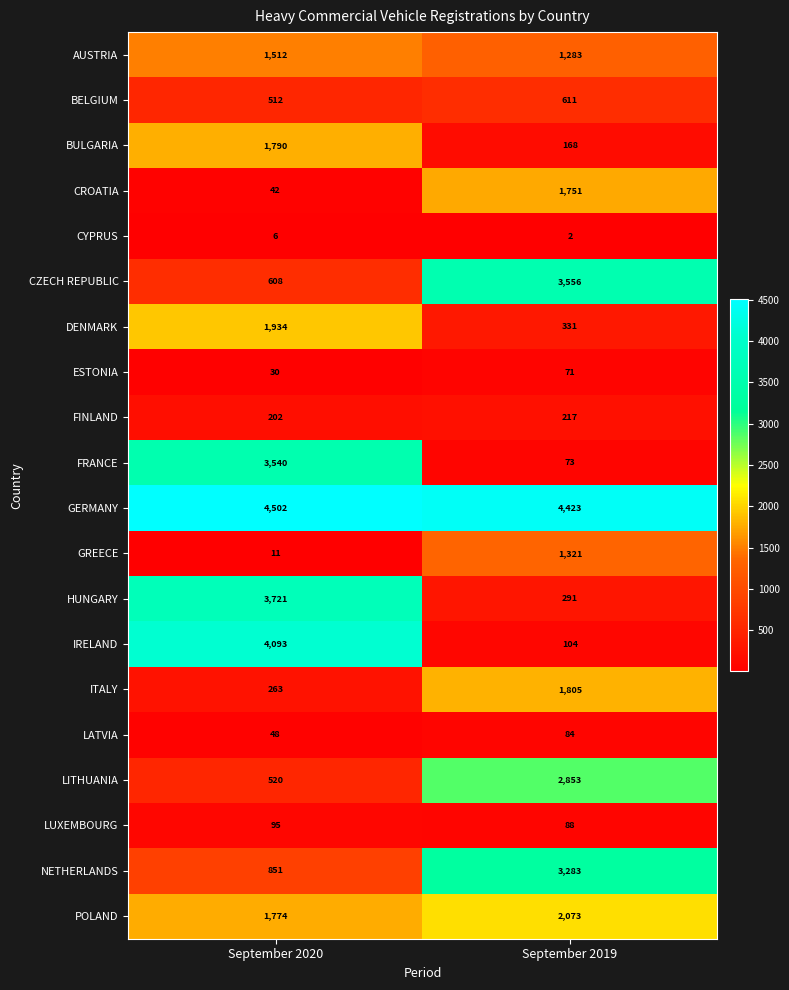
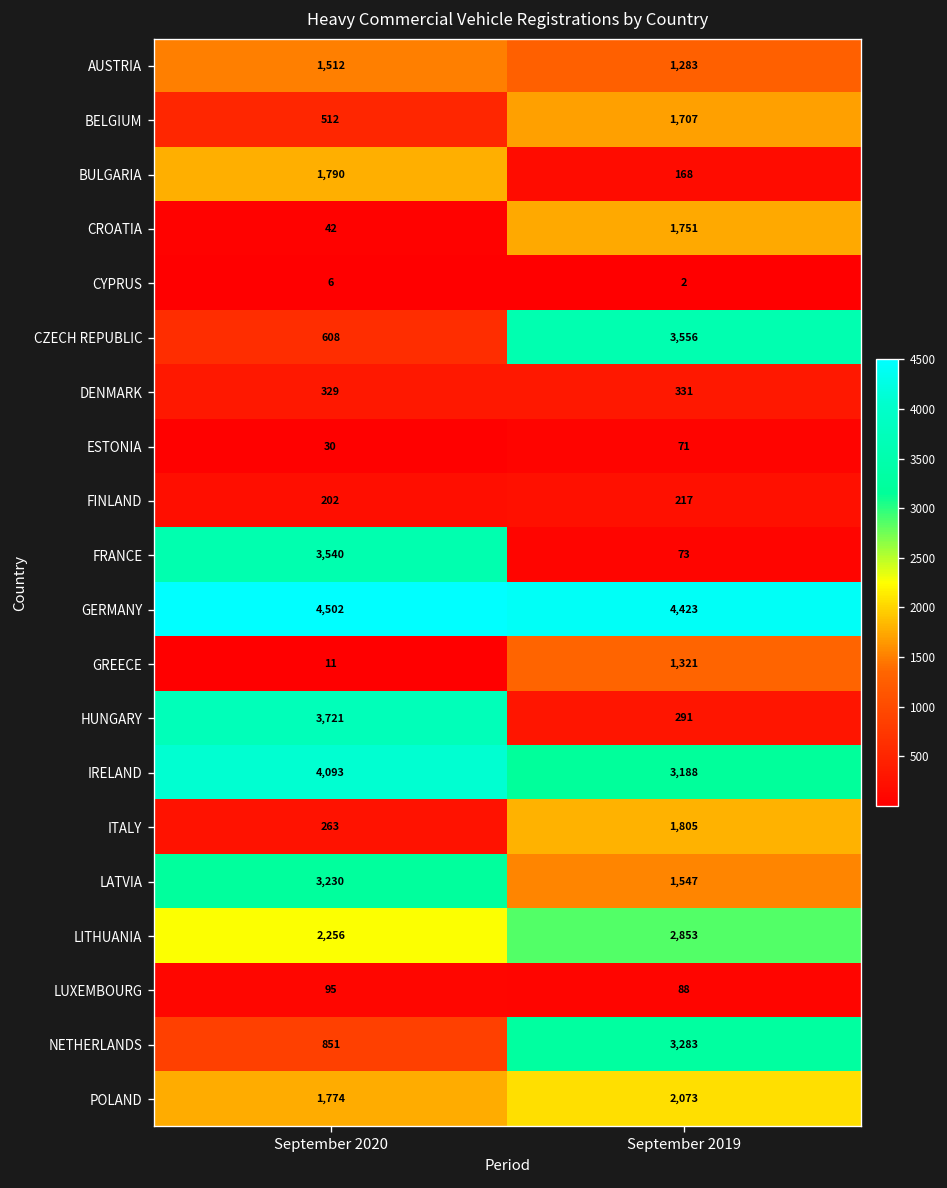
BELGIUM, September 2019: 611 -> 1,707
DENMARK, September 2020: 1,934 -> 329
IRELAND, September 2019: 104 -> 3,188
LATVIA, September 2020: 48 -> 3,230
LATVIA, September 2019: 84 -> 1,547
LITHUANIA, September 2020: 520 -> 2,256
